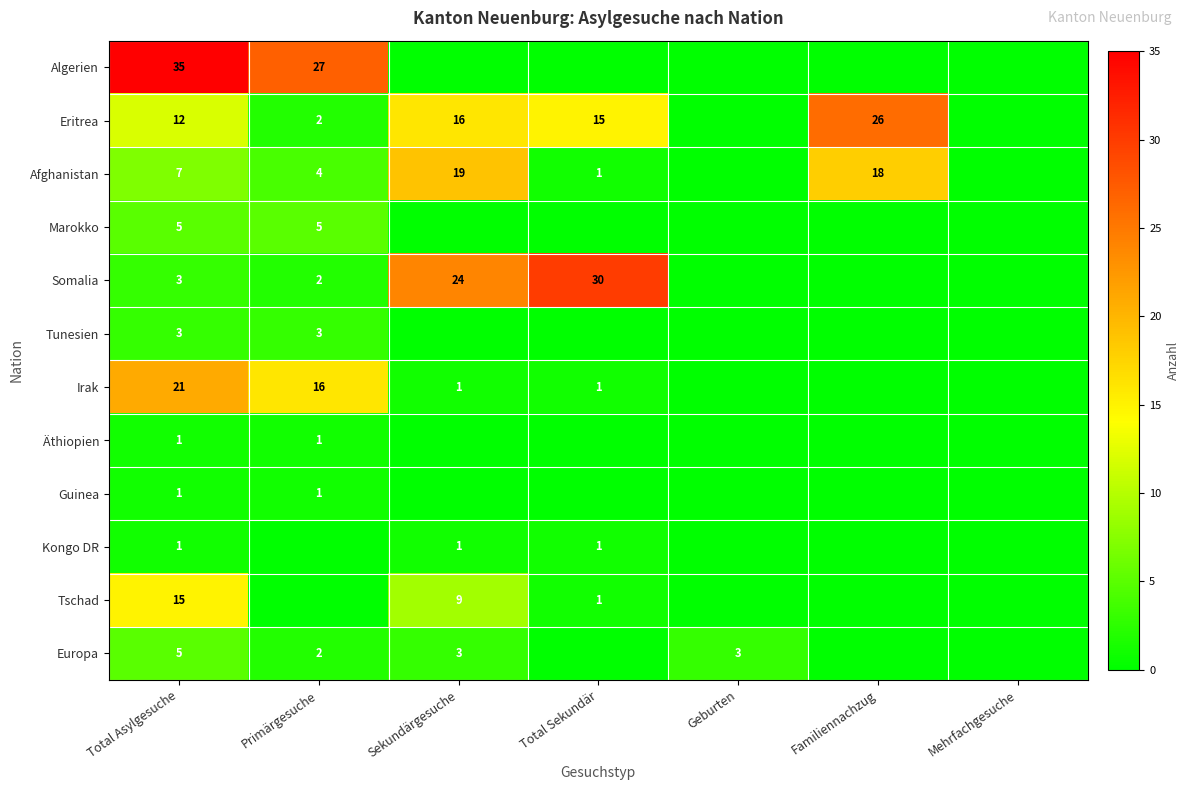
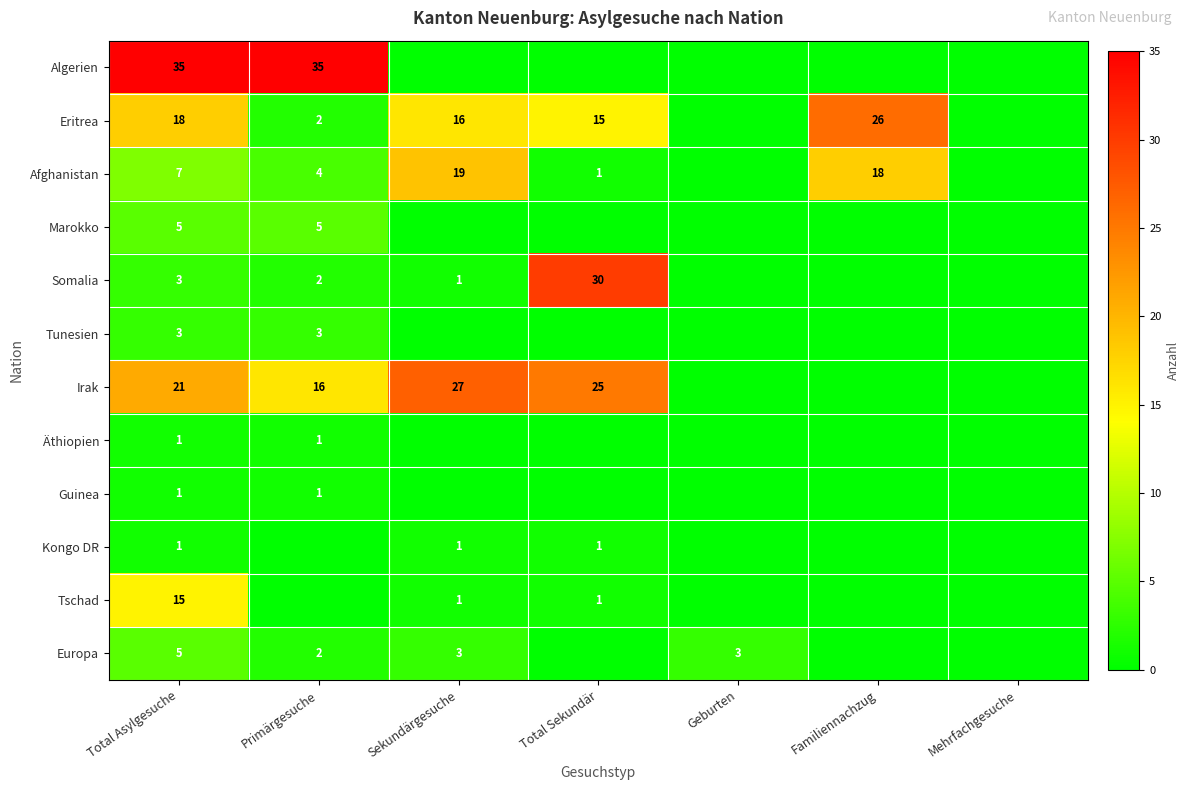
Algerien, Primärgesuche: 27 -> 35
Eritrea, Total Asylgesuche: 12 -> 18
Somalia, Sekundärgesuche: 24 -> 1
Irak, Sekundärgesuche: 1 -> 27
Irak, Total Sekundär: 1 -> 25
Tschad, Sekundärgesuche: 9 -> 1
